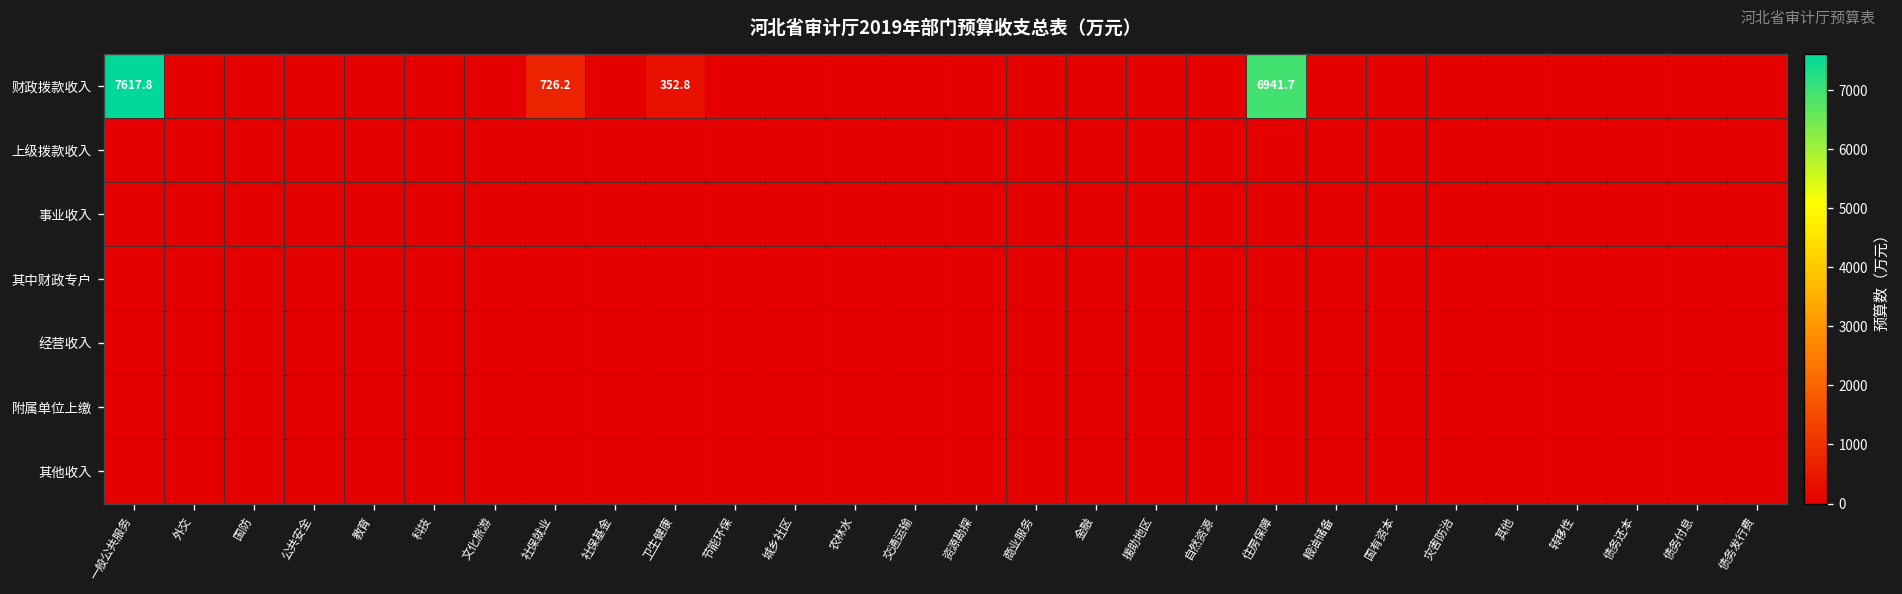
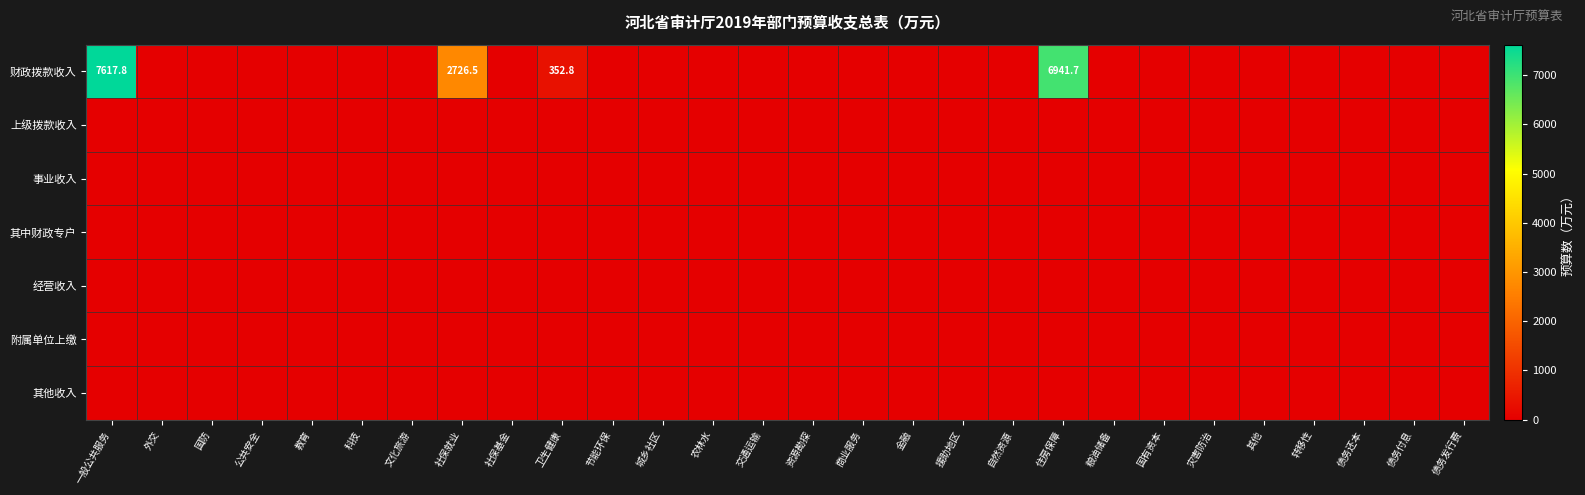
财政拨款收入, 社保就业: 726.2 -> 2726.5
